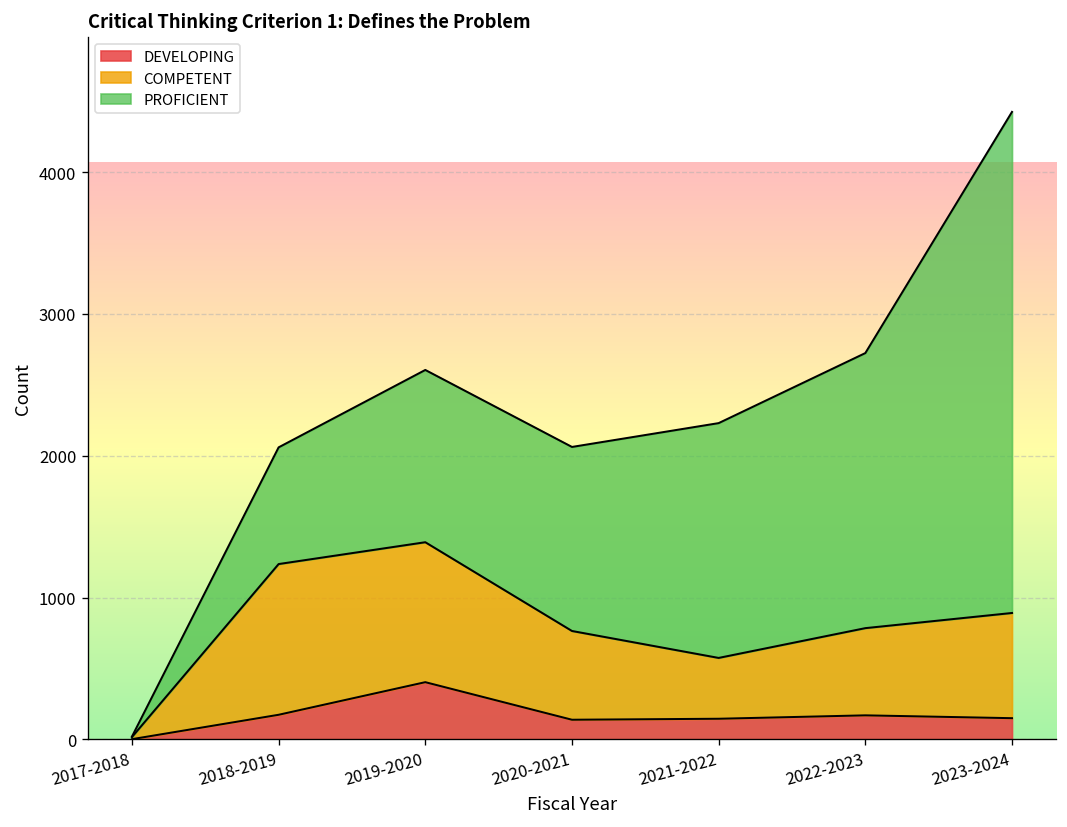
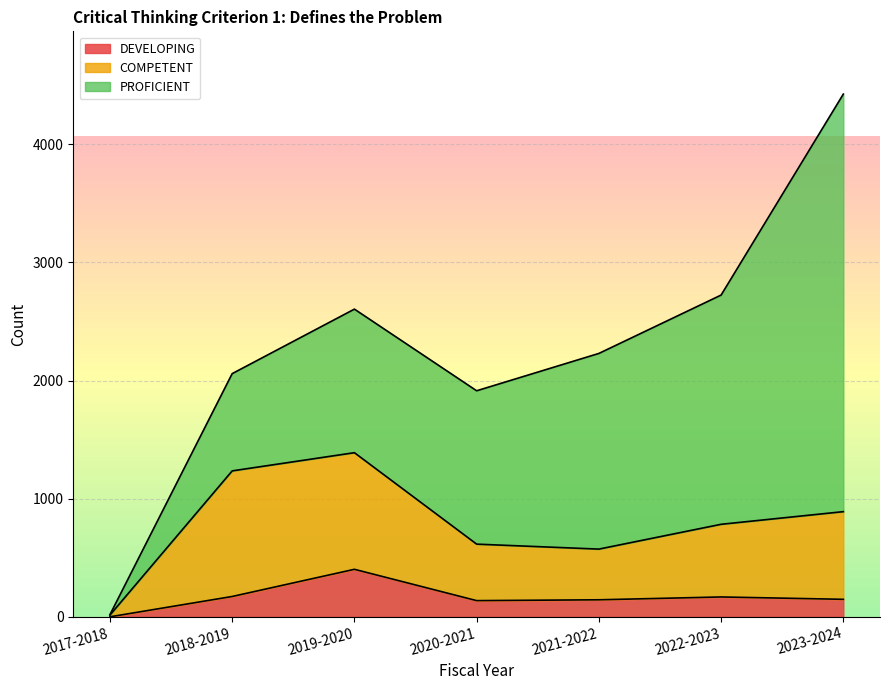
COMPETENT, 2020-2021: 630 -> 480
